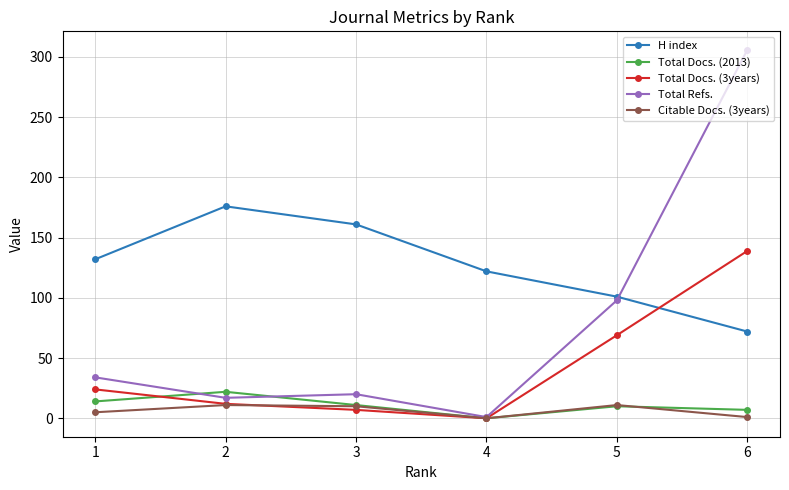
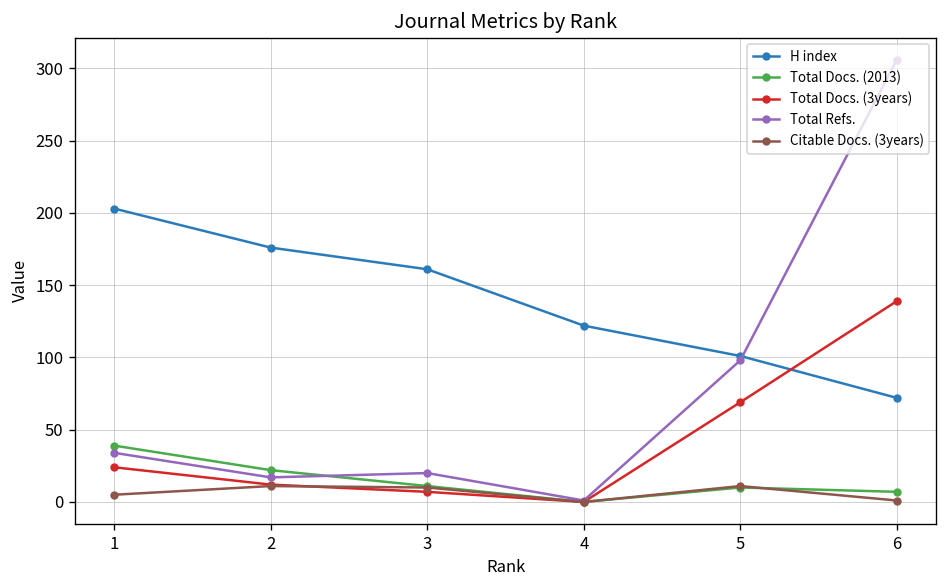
H index, 1: 132 -> 203
Total Docs. (2013), 1: 14 -> 39
